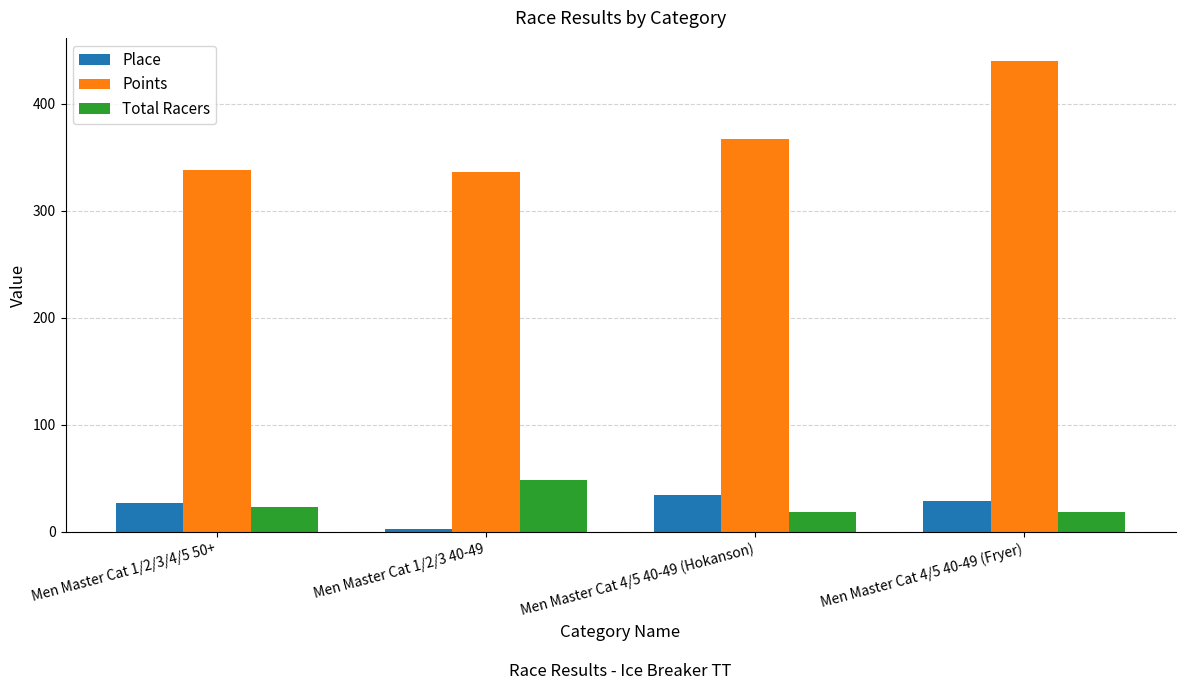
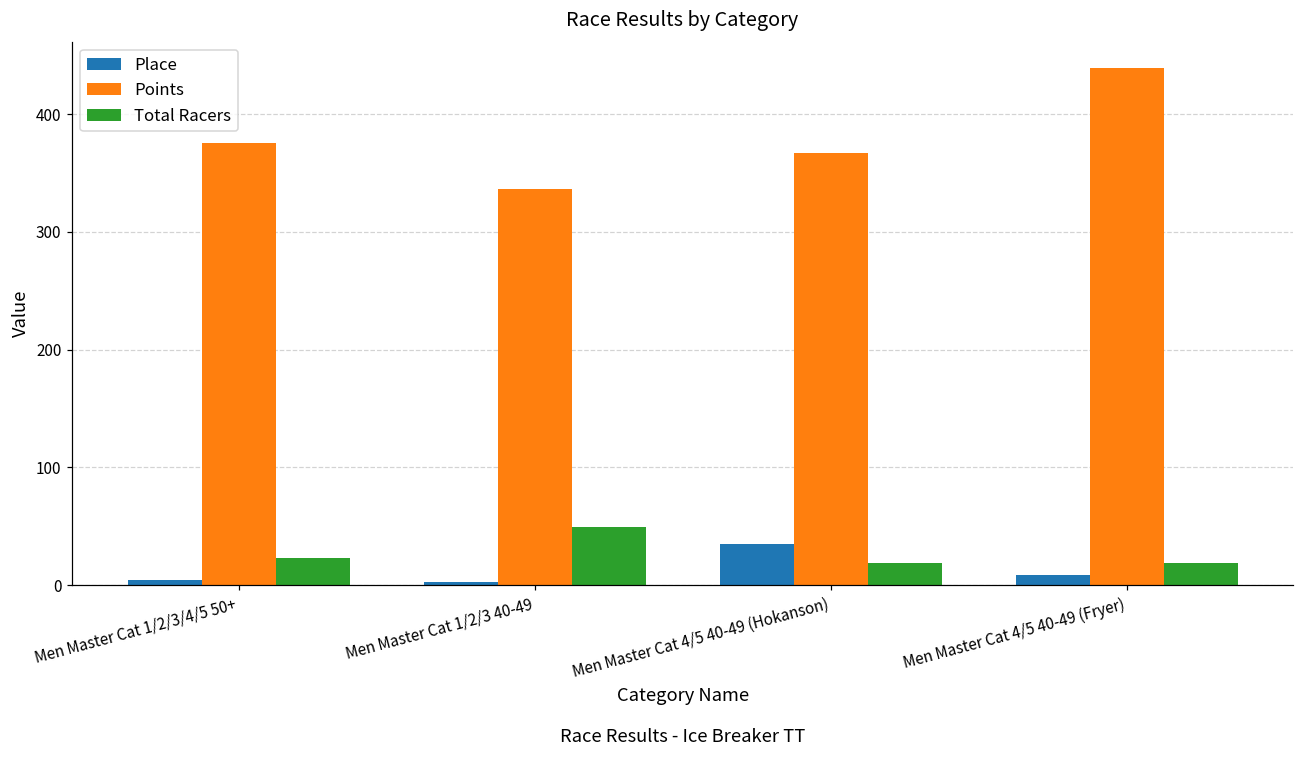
Place, Men Master Cat 1/2/3/4/5 50+: 27 -> 4
Points, Men Master Cat 1/2/3/4/5 50+: 338 -> 375
Place, Men Master Cat 4/5 40-49 (Fryer): 29 -> 9
